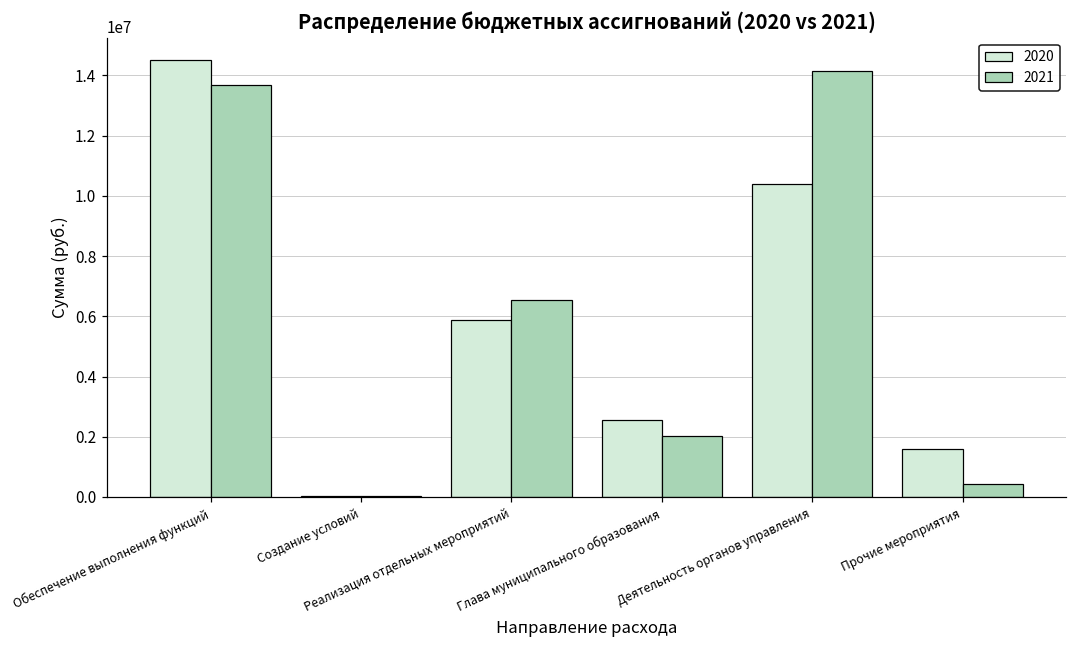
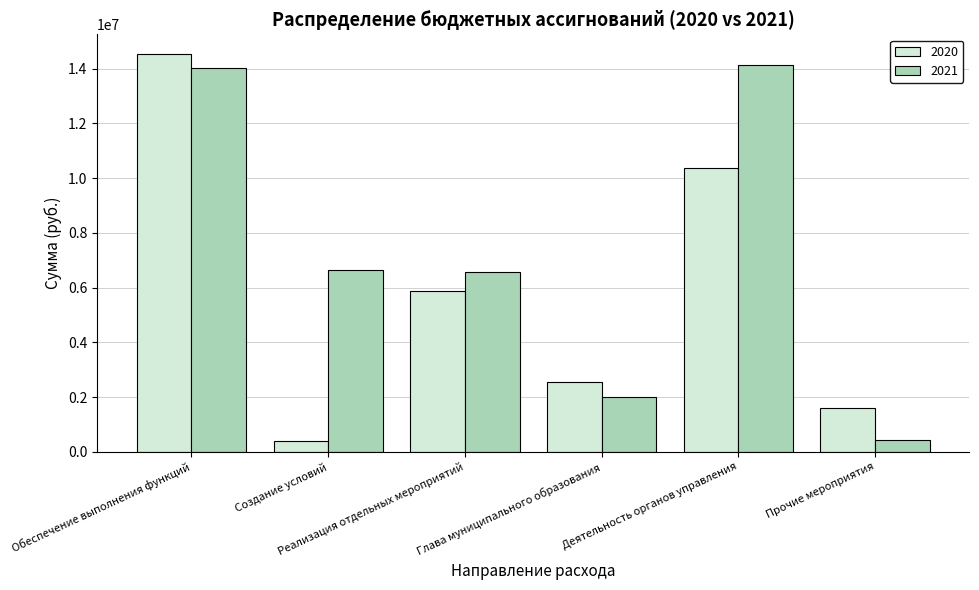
2021, Обеспечение выполнения функций: 13700000 -> 14000000
2020, Создание условий: 0 -> 400000
2021, Создание условий: 0 -> 6700000
